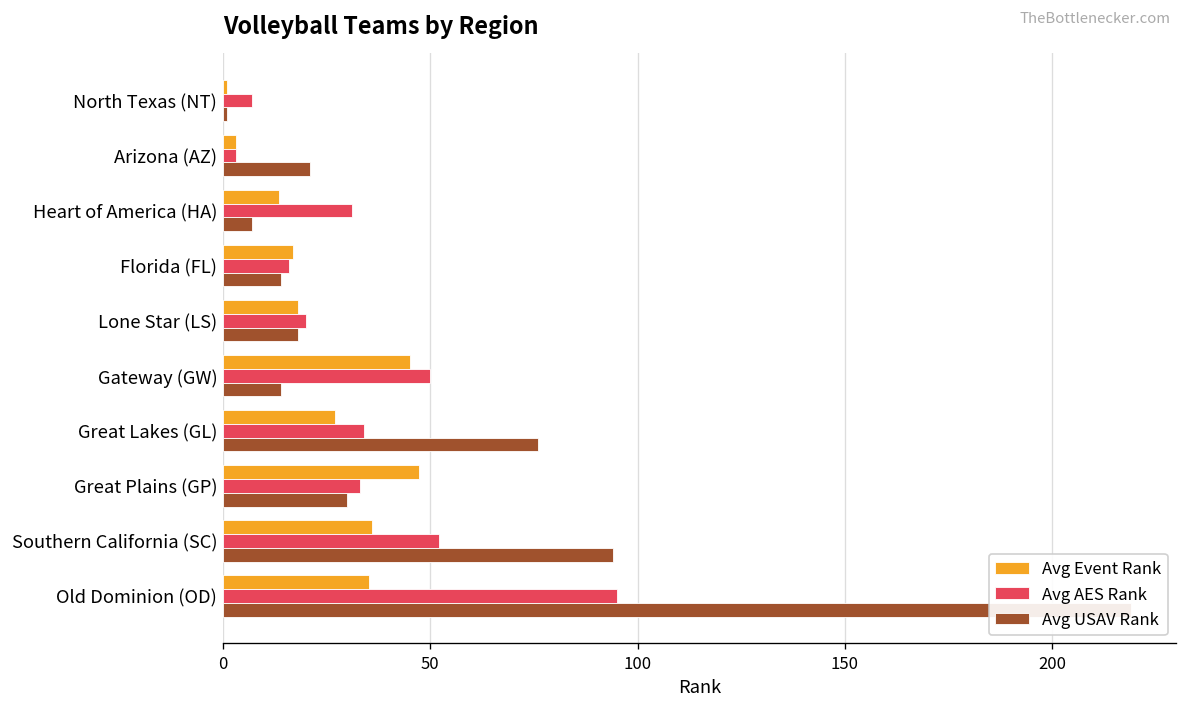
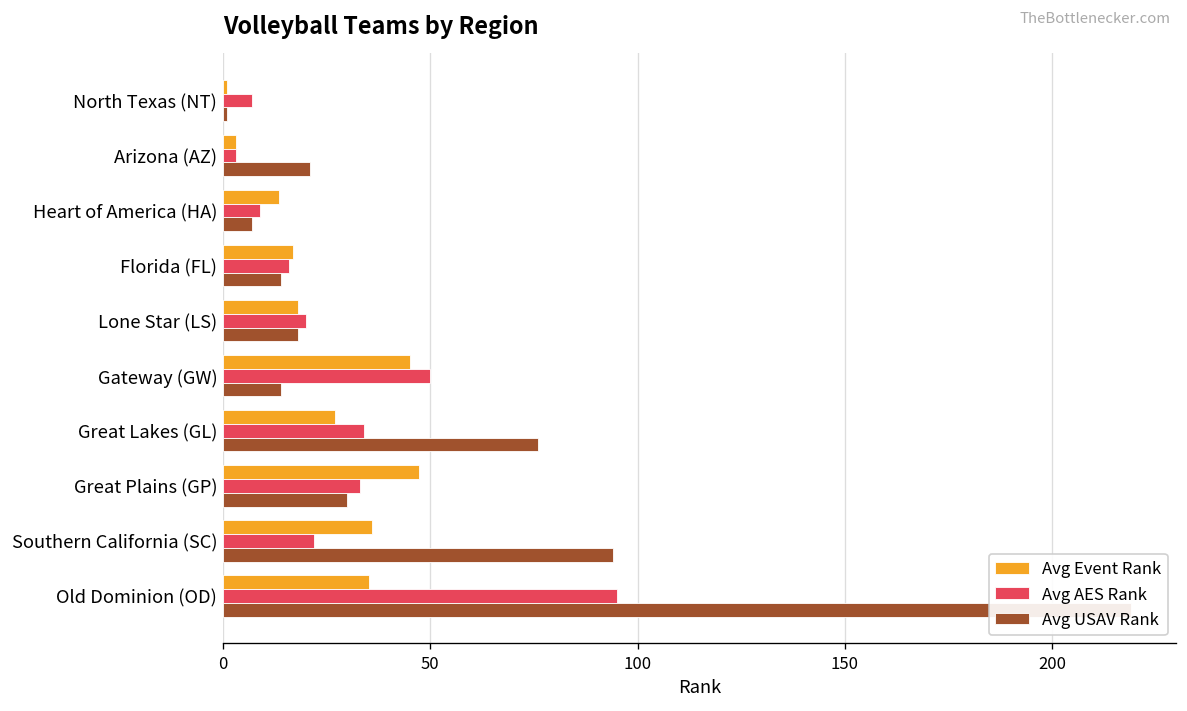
Avg AES Rank, Heart of America (HA): 31 -> 9
Avg AES Rank, Southern California (SC): 52 -> 22
